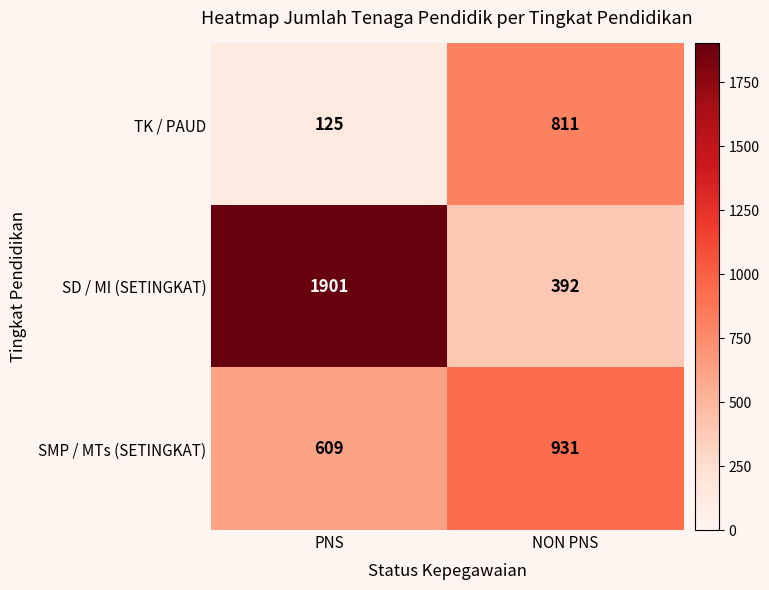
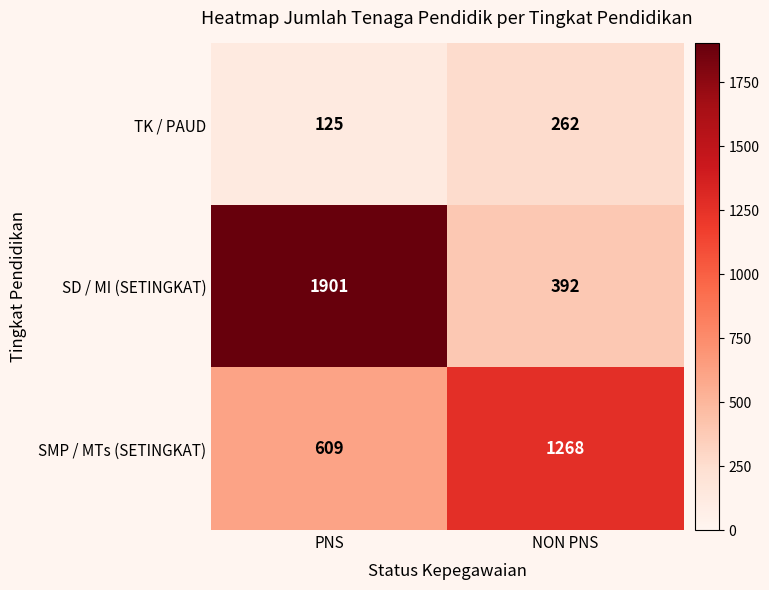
TK / PAUD, NON PNS: 811 -> 262
SMP / MTs (SETINGKAT), NON PNS: 931 -> 1268
